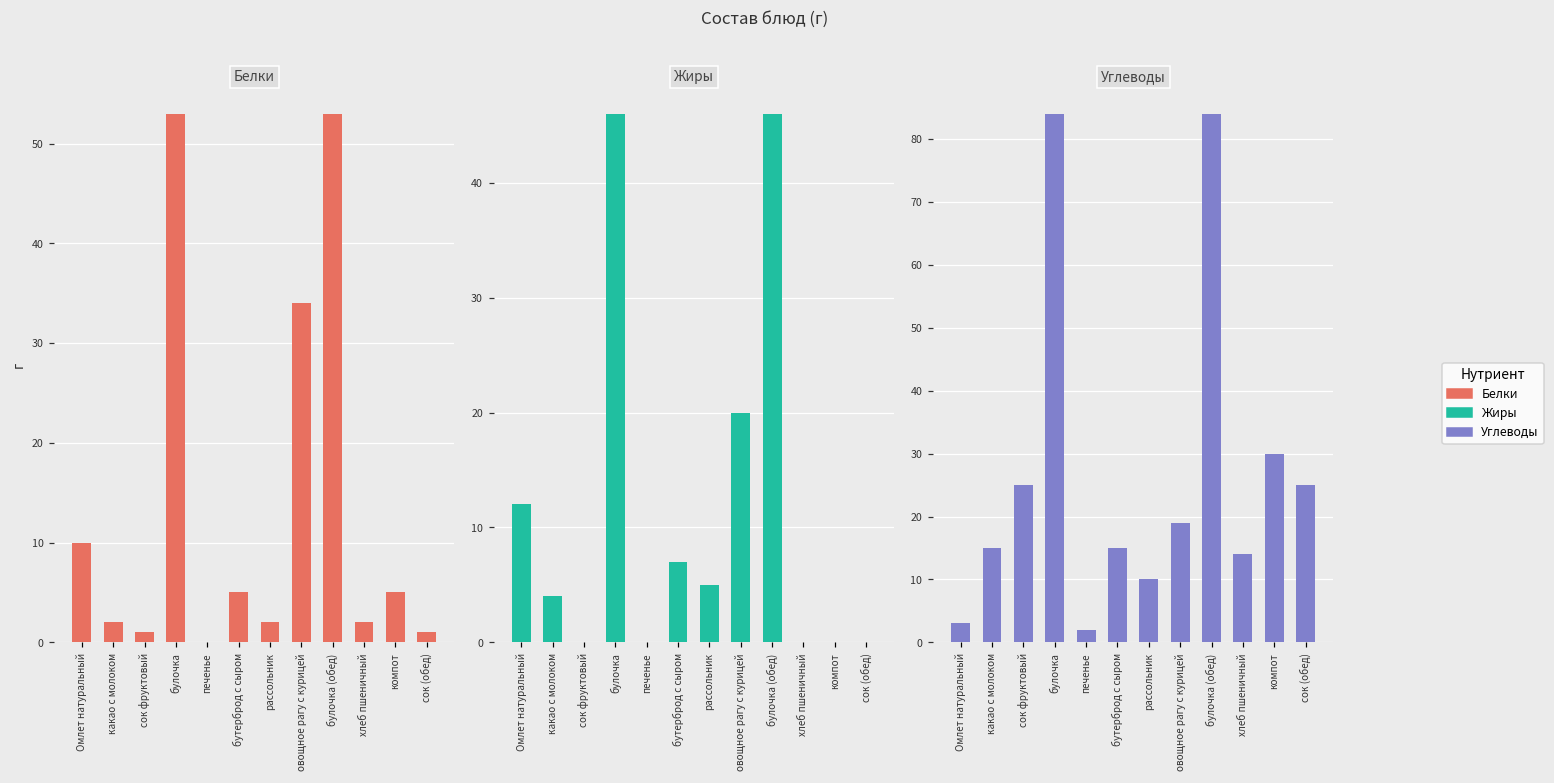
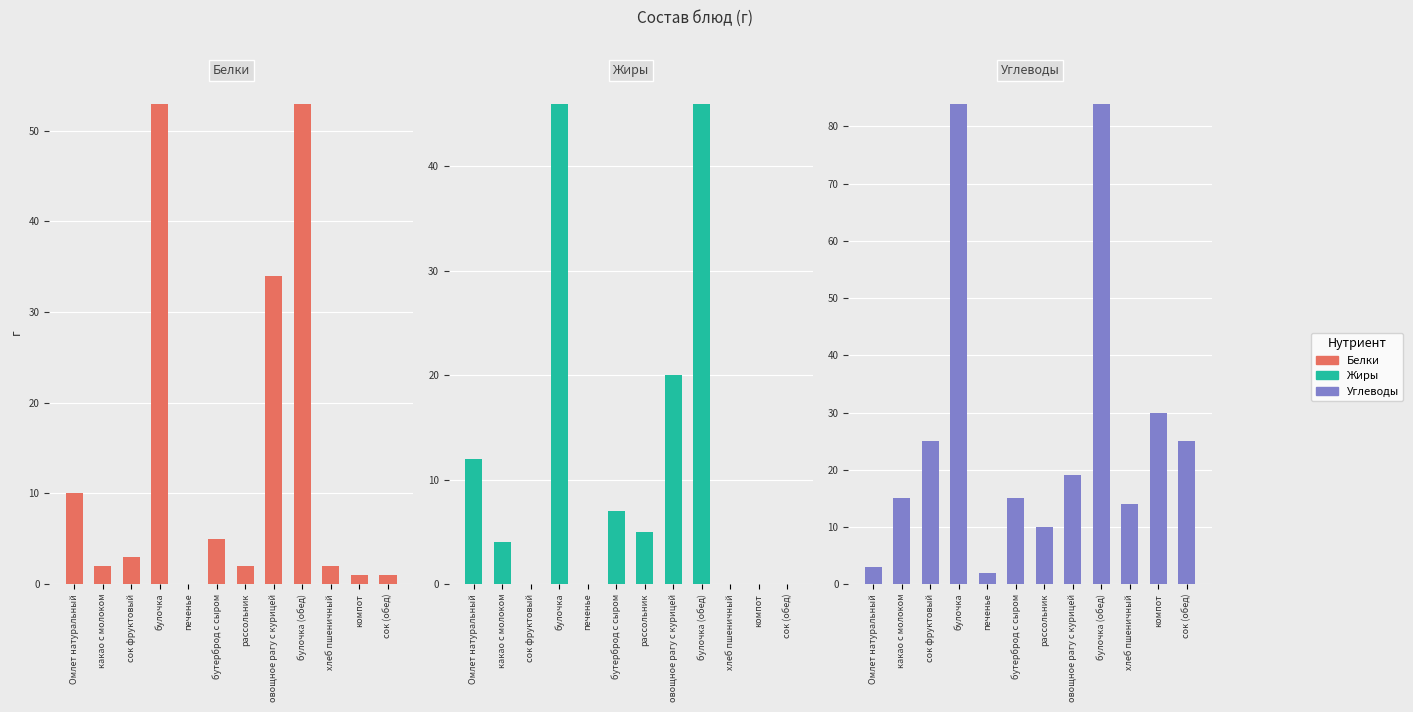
Белки, сок фруктовый: 1 -> 3
Белки, компот: 5 -> 1
